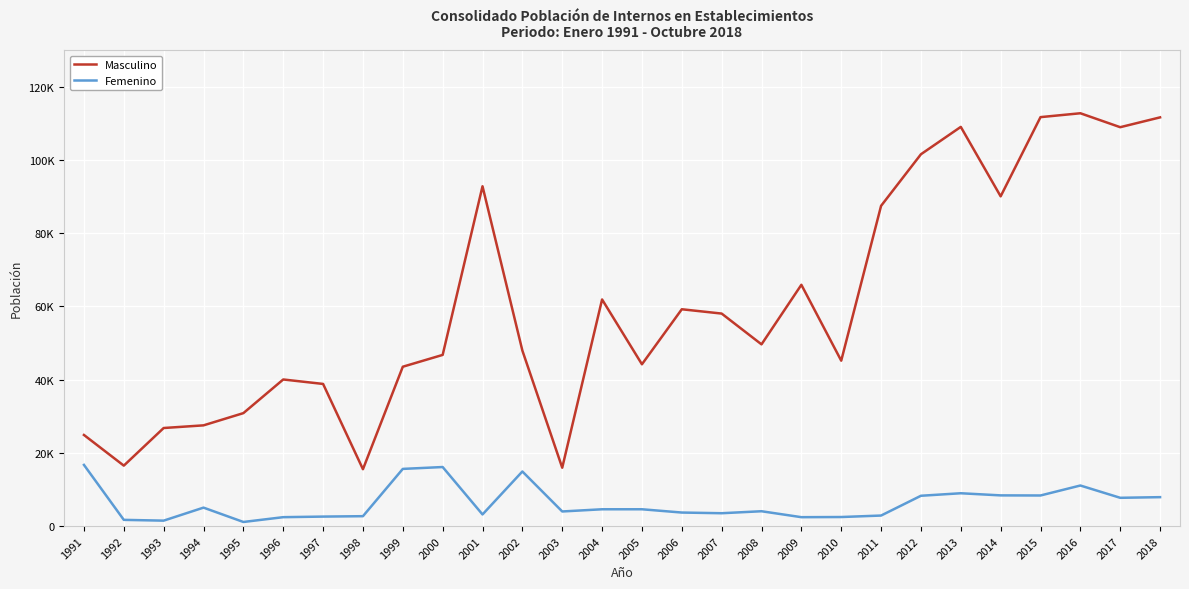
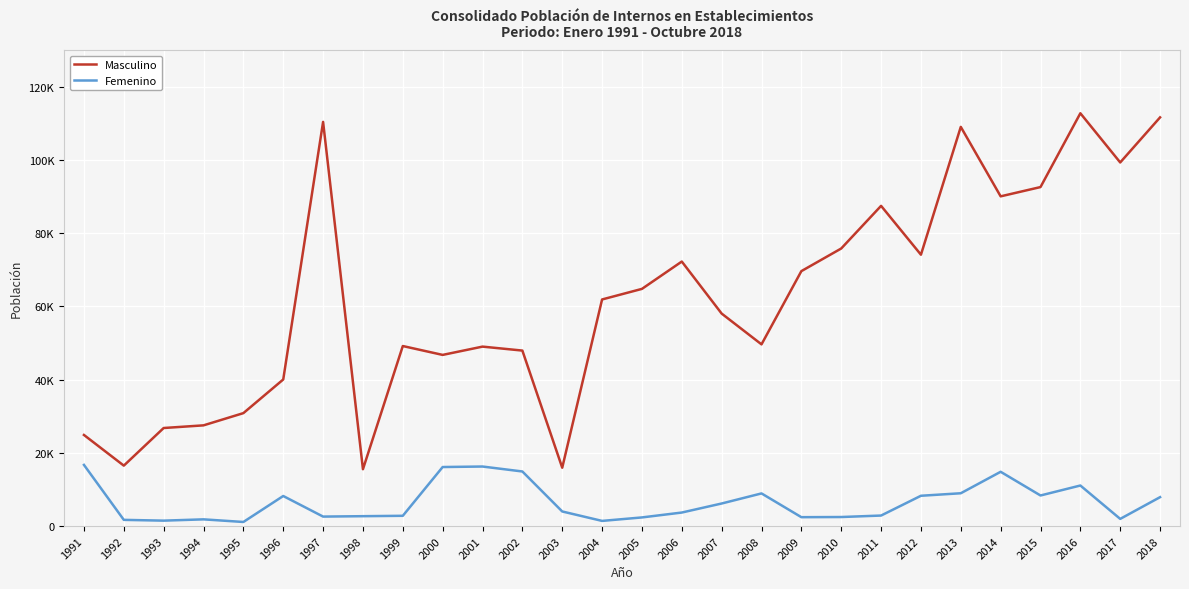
Femenino, 1994: 5000 -> 2000
Femenino, 1996: 2000 -> 8000
Masculino, 1997: 39000 -> 110000
Masculino, 1999: 44000 -> 49000
Femenino, 1999: 16000 -> 3000
Masculino, 2001: 93000 -> 49000
Femenino, 2001: 3000 -> 16000
Femenino, 2004: 5000 -> 1000
Masculino, 2005: 44000 -> 65000
Femenino, 2005: 5000 -> 2000
Masculino, 2006: 59000 -> 72000
Femenino, 2007: 4000 -> 6000
Femenino, 2008: 4000 -> 9000
Masculino, 2009: 66000 -> 70000
Masculino, 2010: 45000 -> 76000
Masculino, 2012: 102000 -> 74000
Femenino, 2014: 8000 -> 15000
Masculino, 2015: 112000 -> 93000
Masculino, 2017: 109000 -> 99000
Femenino, 2017: 8000 -> 2000
